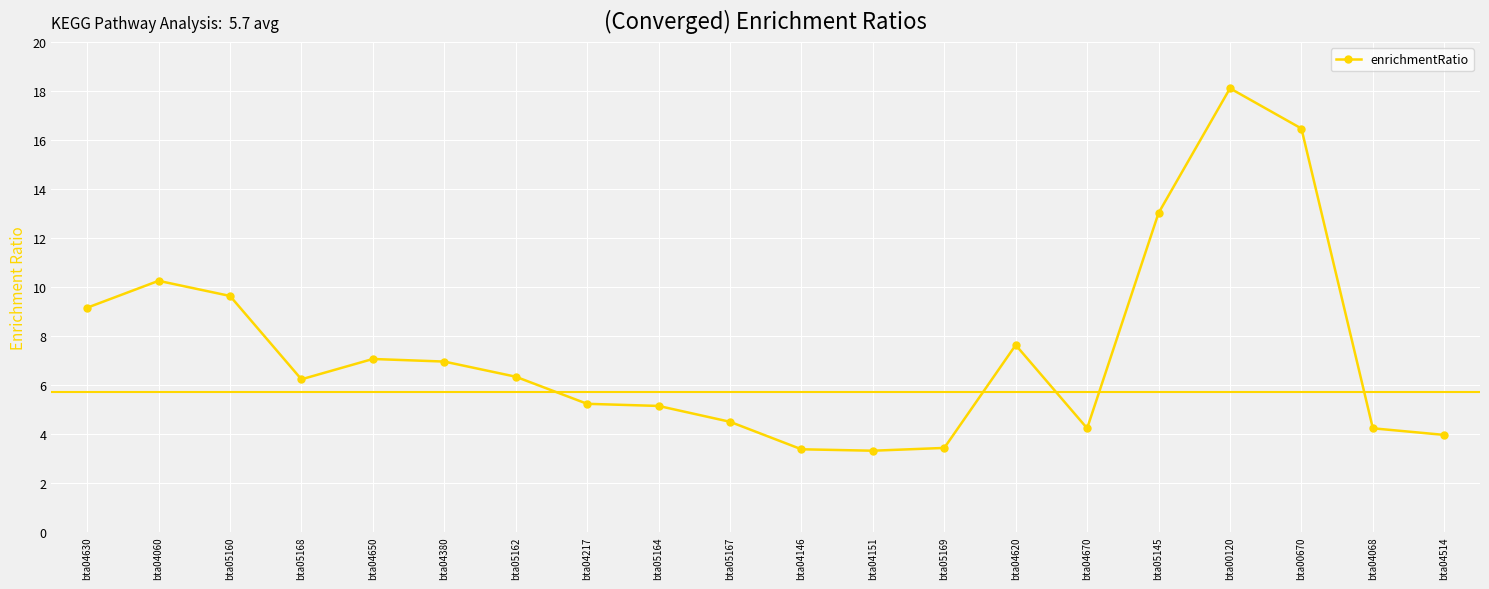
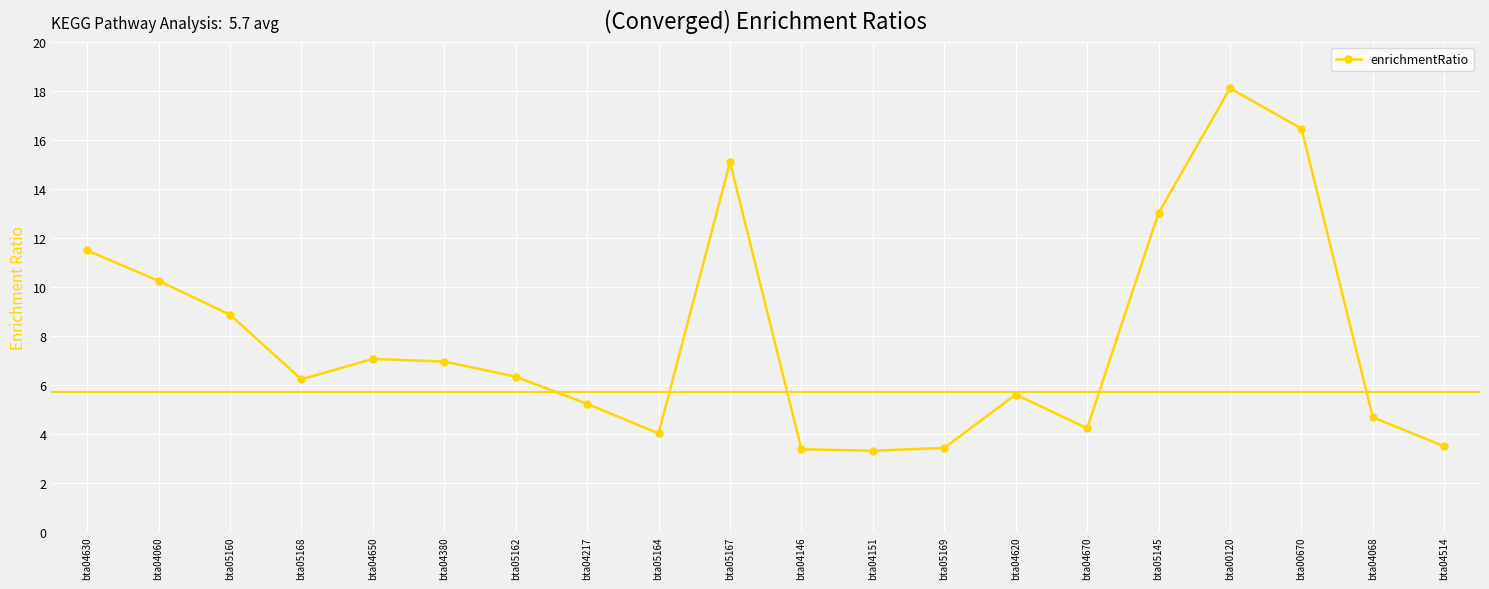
bta04630: 9.1 -> 11.5
bta05160: 9.6 -> 8.9
bta05164: 5.1 -> 4.0
bta05167: 4.5 -> 15.1
bta04620: 7.6 -> 5.6
bta04068: 4.2 -> 4.7
bta04514: 3.9 -> 3.5
